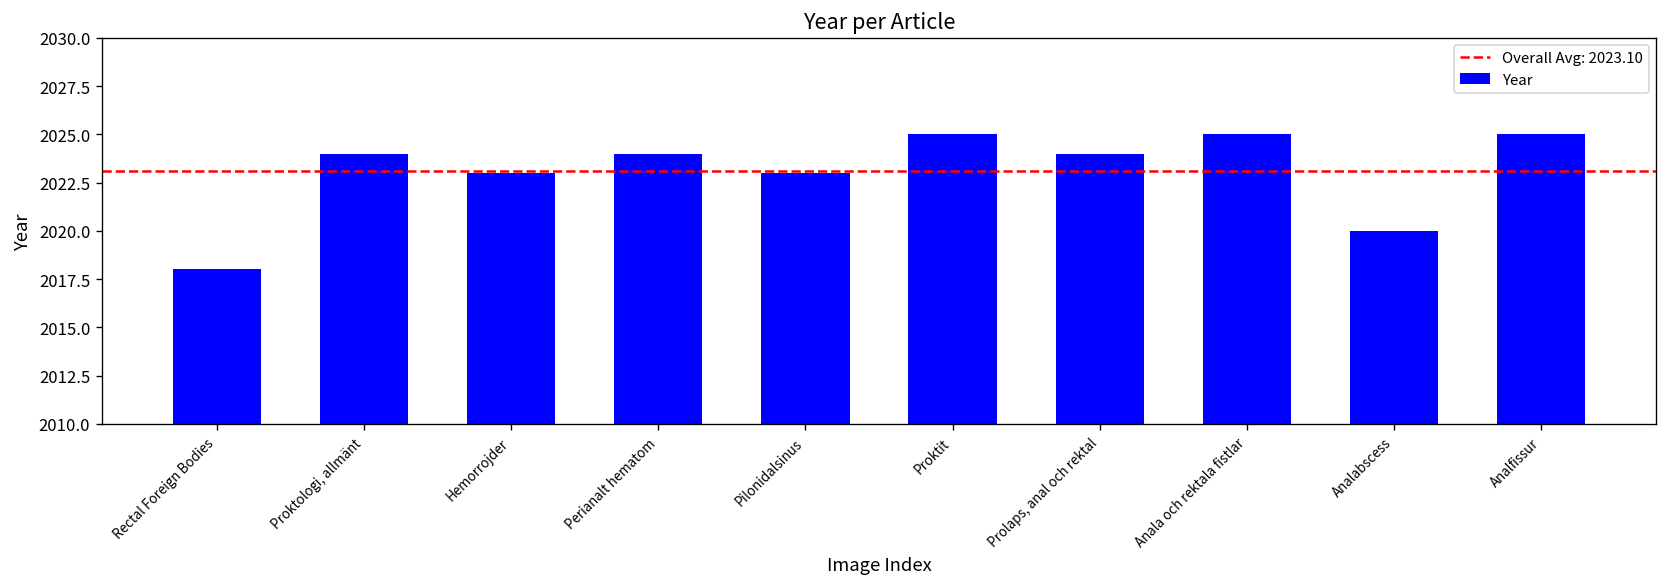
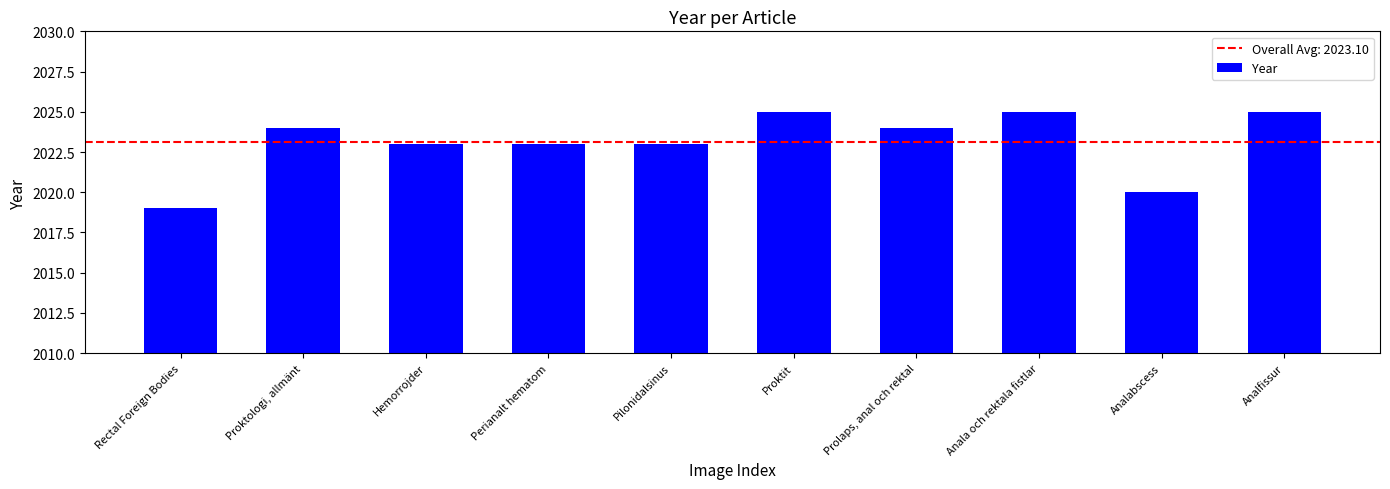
Rectal Foreign Bodies: 2018 -> 2019
Perianalt hematom: 2024 -> 2023
